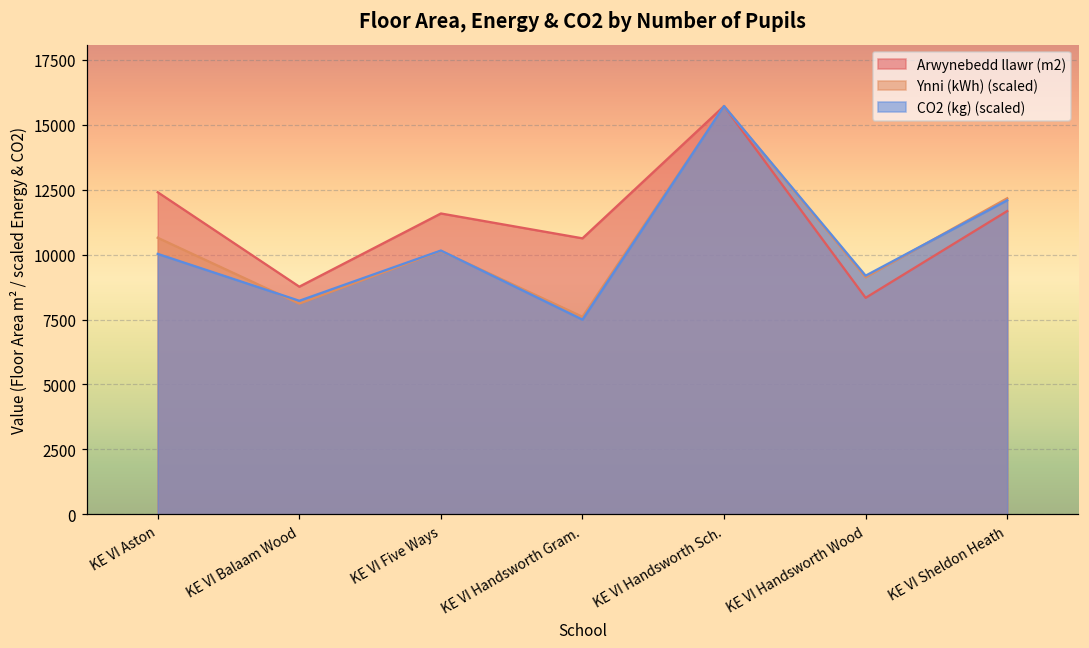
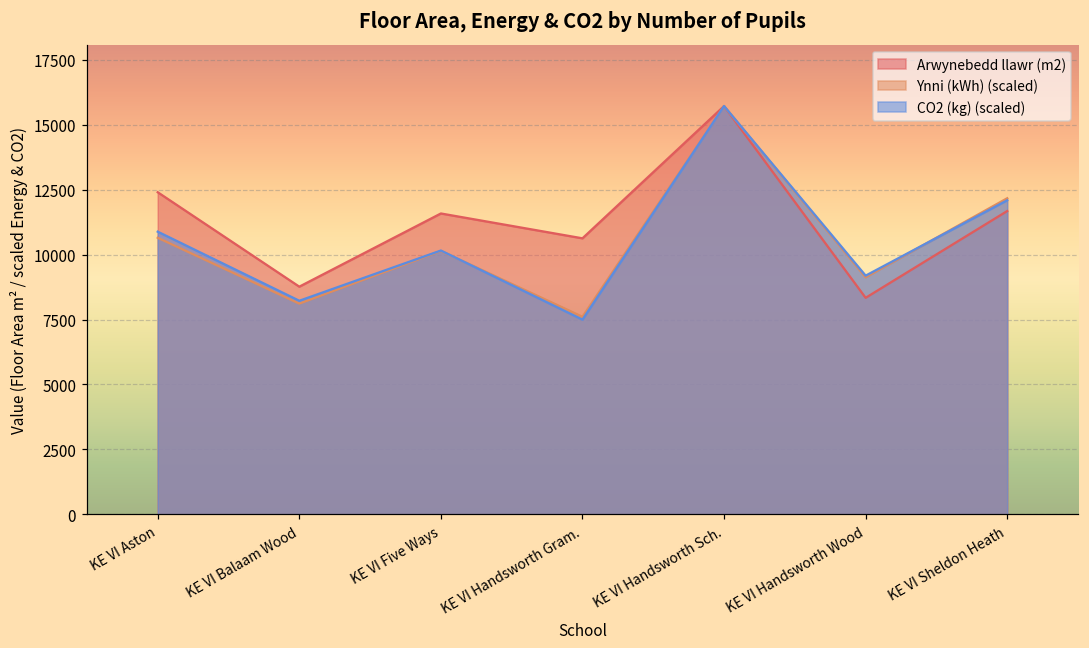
CO2 (kg) (scaled), KE VI Aston: 10000 -> 10900
